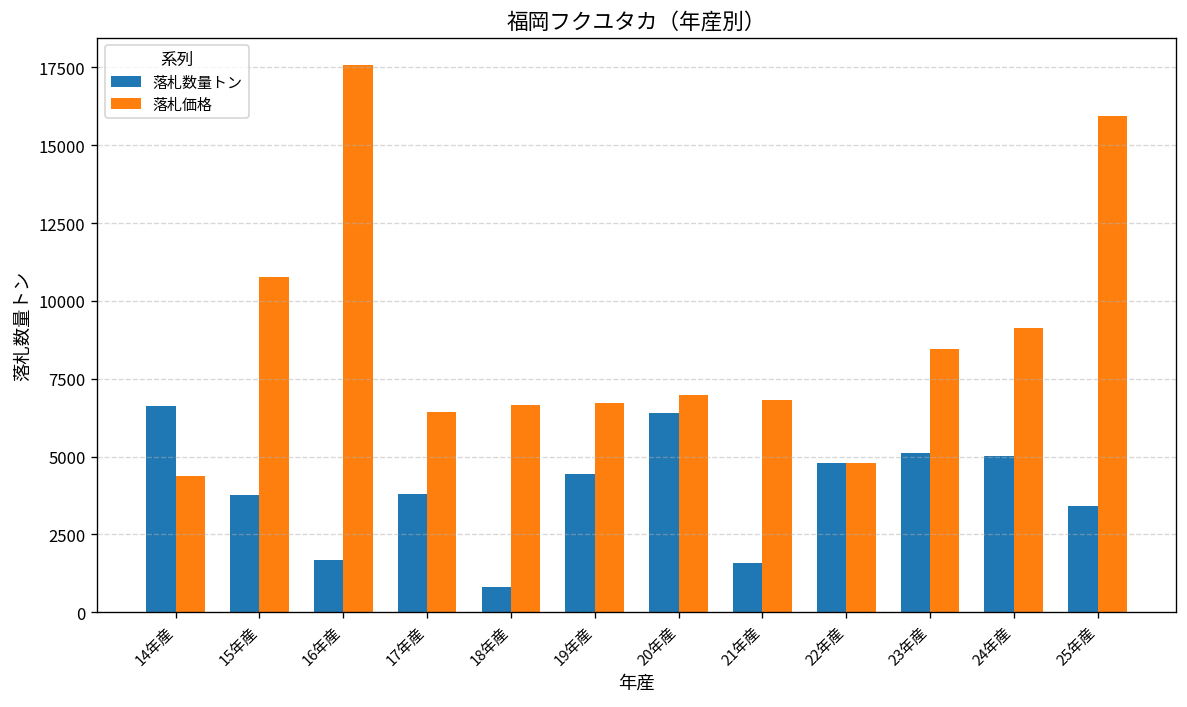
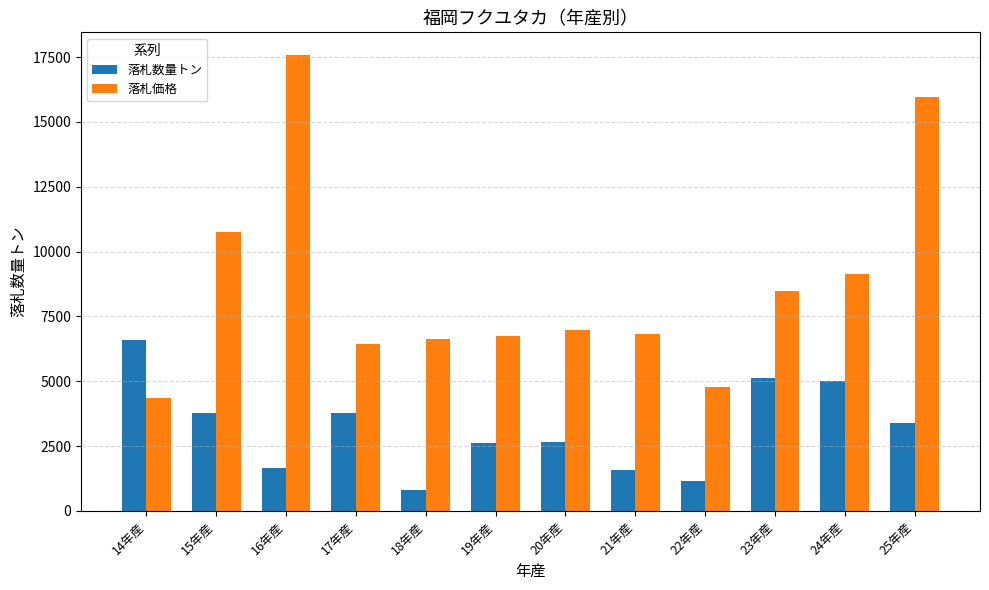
落札数量トン, 19年産: 4500 -> 2600
落札数量トン, 20年産: 6400 -> 2700
落札数量トン, 22年産: 4800 -> 1100
